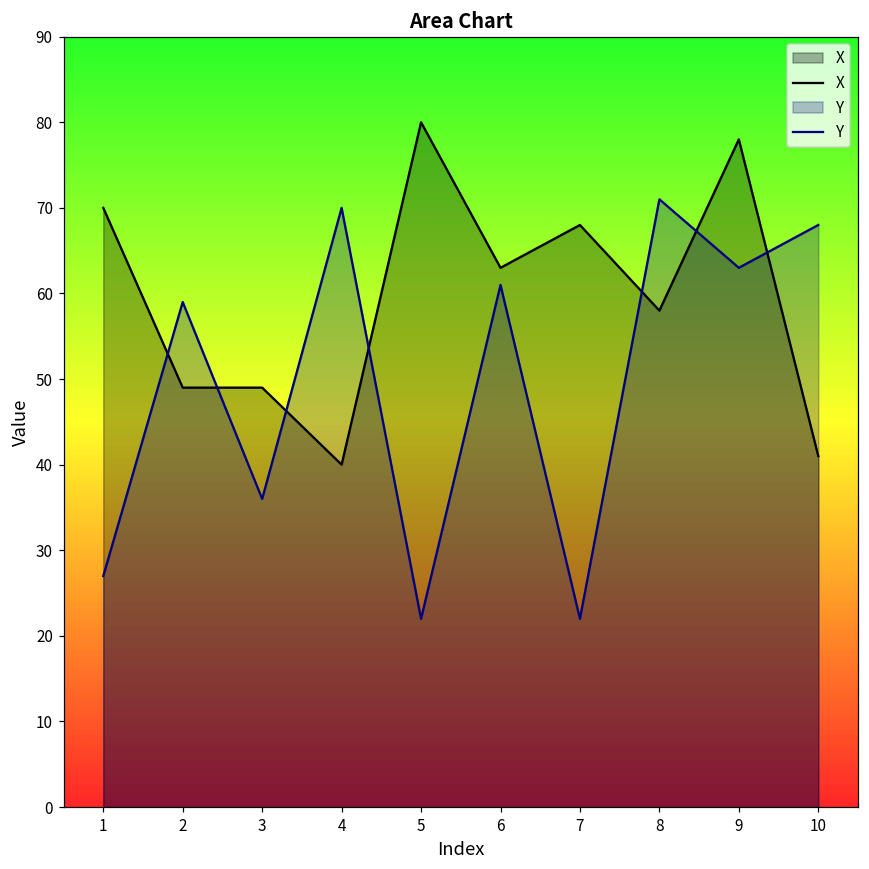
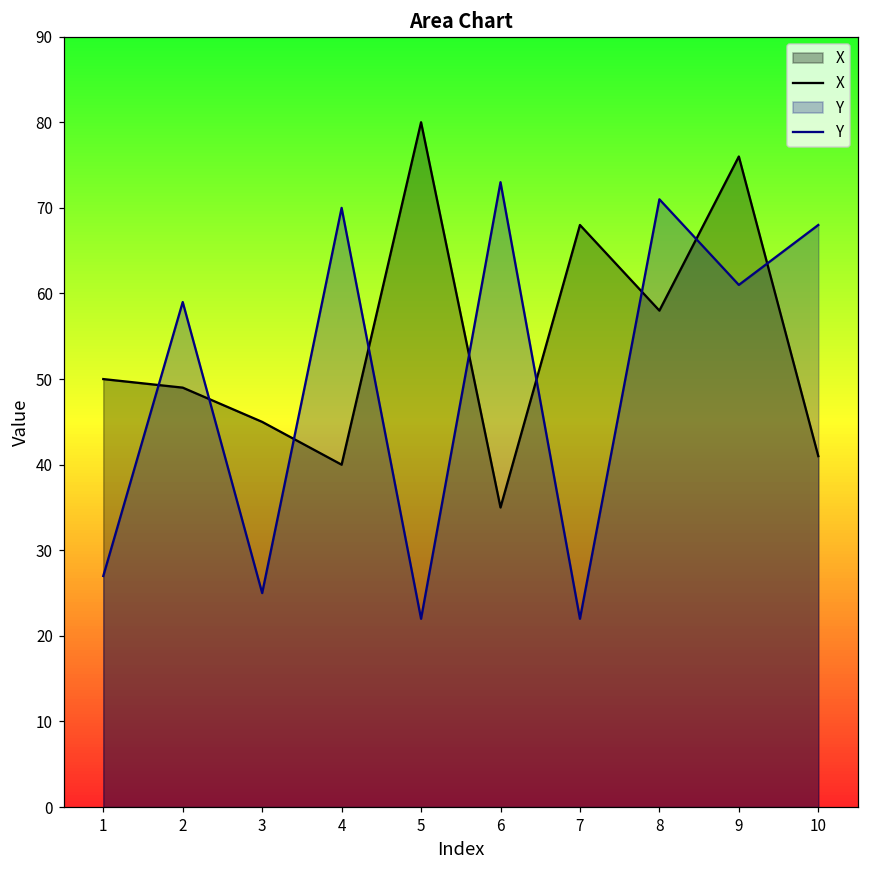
X, 1: 70 -> 50
X, 3: 49 -> 45
Y, 3: 36 -> 25
X, 6: 63 -> 35
Y, 6: 61 -> 73
X, 9: 78 -> 76
Y, 9: 63 -> 61
